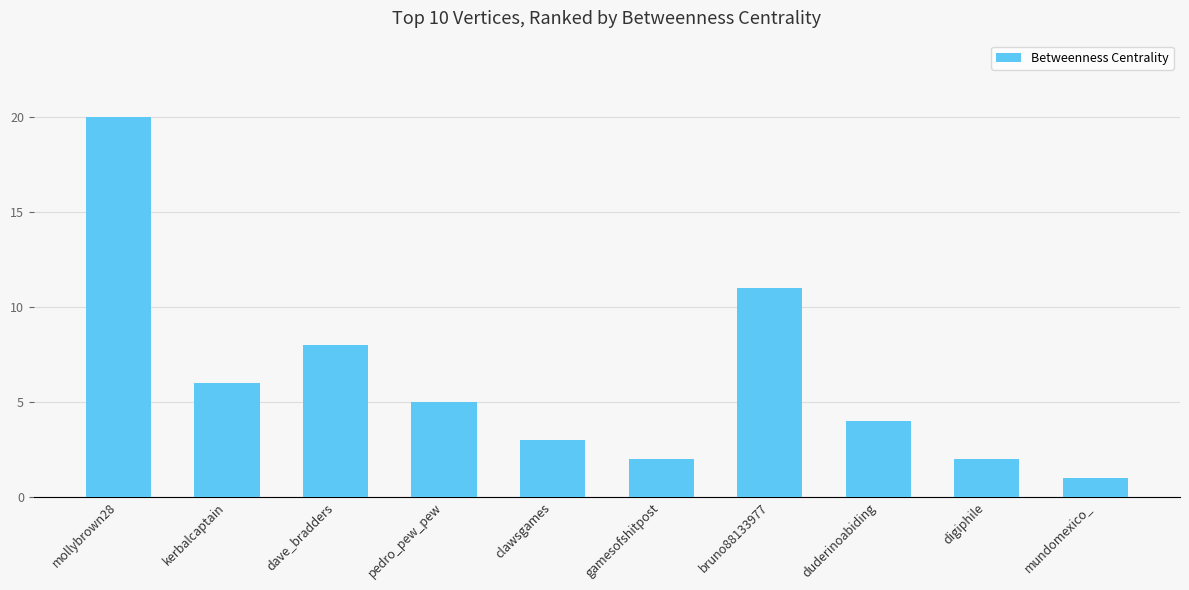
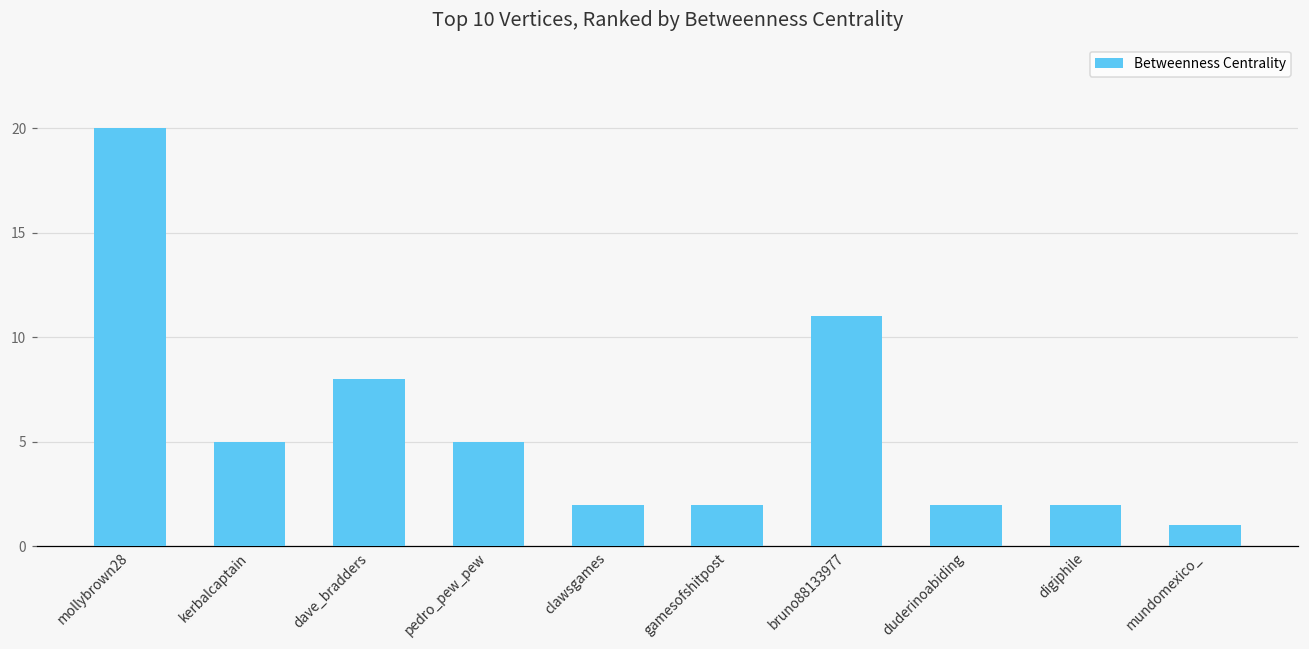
kerbalcaptain: 6 -> 5
clawsgames: 3 -> 2
duderinoabiding: 4 -> 2
